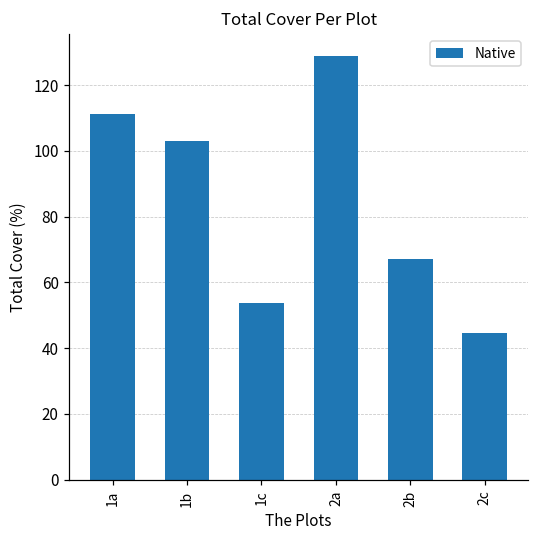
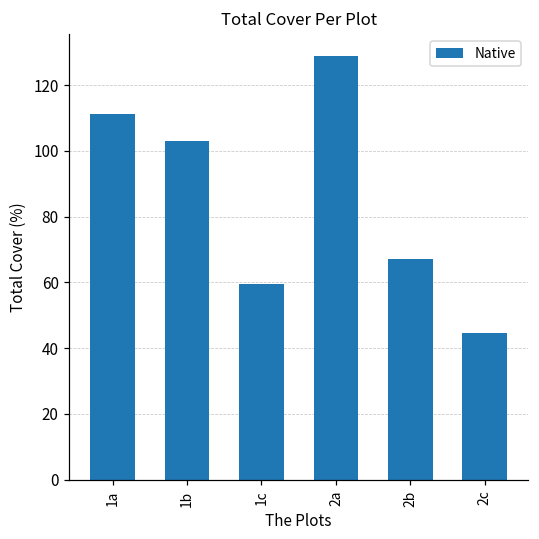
1c: 54 -> 60
